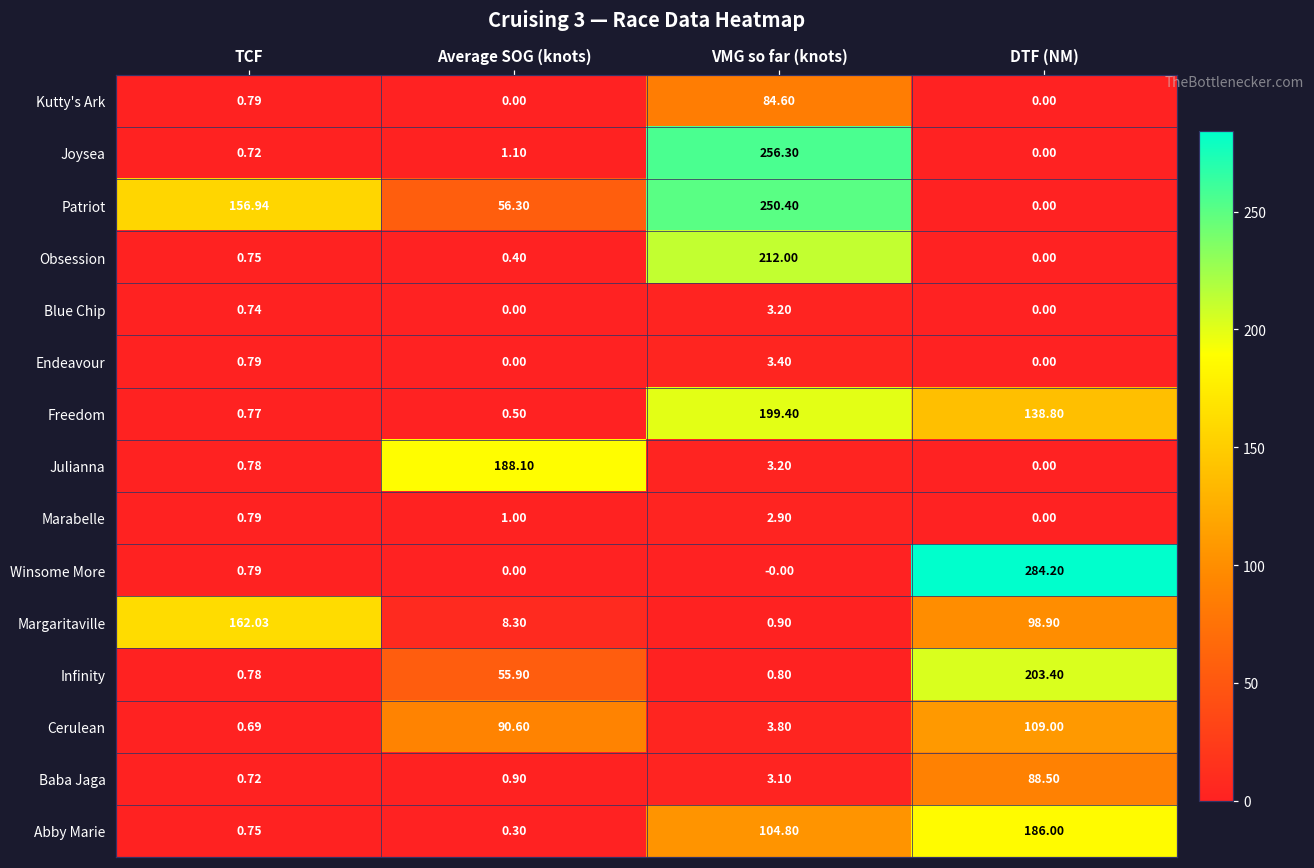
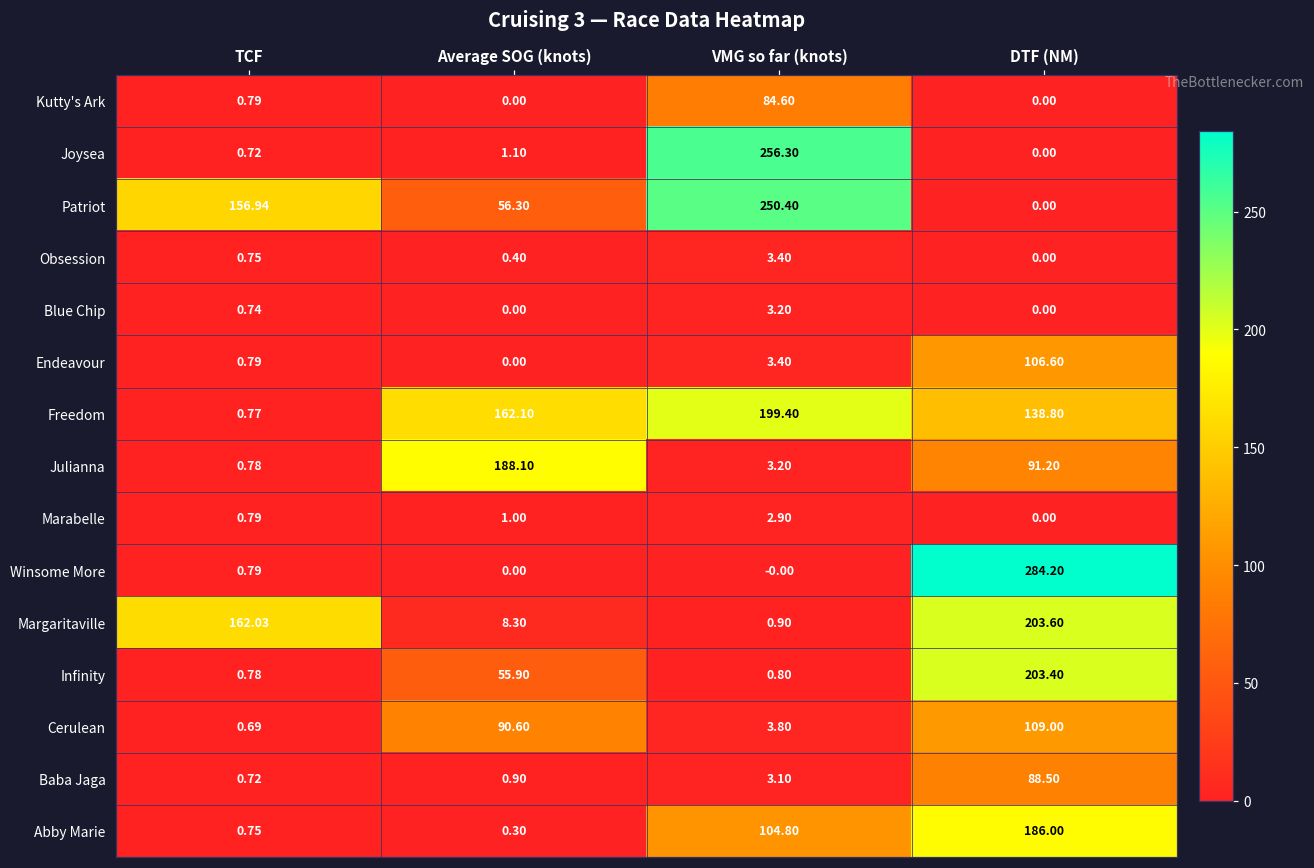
Obsession, VMG so far (knots): 212.00 -> 3.40
Endeavour, DTF (NM): 0.00 -> 106.60
Freedom, Average SOG (knots): 0.50 -> 162.10
Julianna, DTF (NM): 0.00 -> 91.20
Margaritaville, DTF (NM): 98.90 -> 203.60
